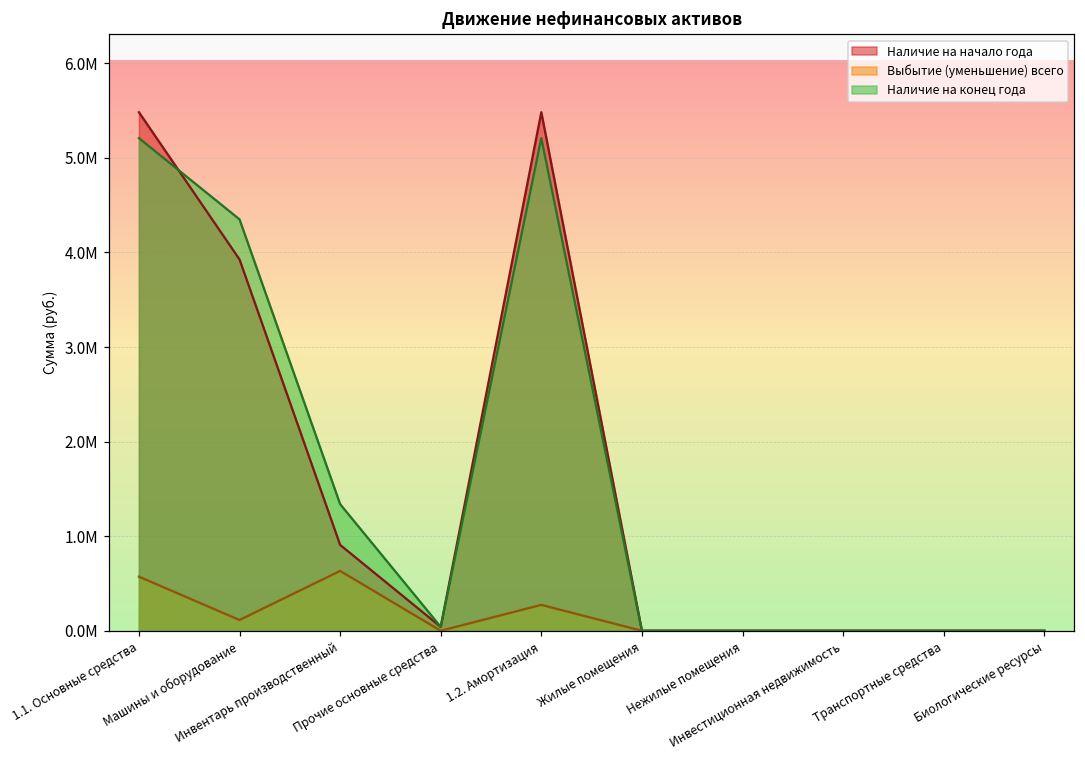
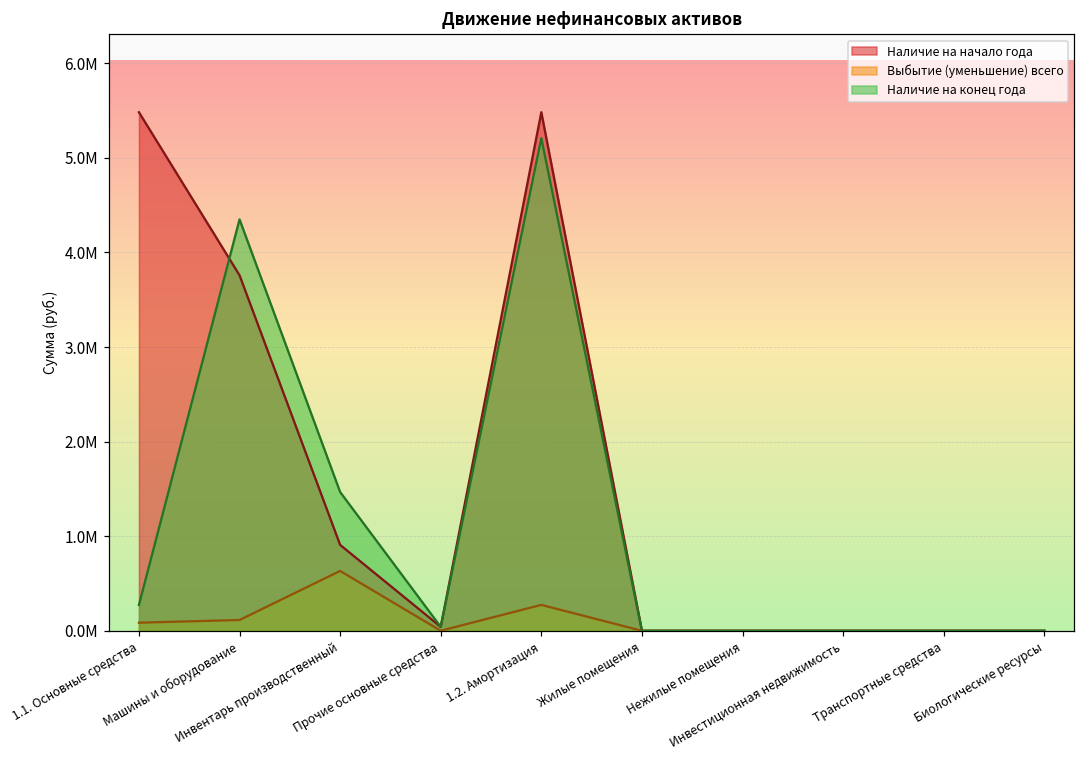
Выбытие (уменьшение) всего, 1.1. Основные средства: 600000 -> 100000
Наличие на конец года, 1.1. Основные средства: 5200000 -> 300000
Наличие на начало года, Машины и оборудование: 3900000 -> 3800000
Наличие на конец года, Инвентарь производственный: 1300000 -> 1500000
